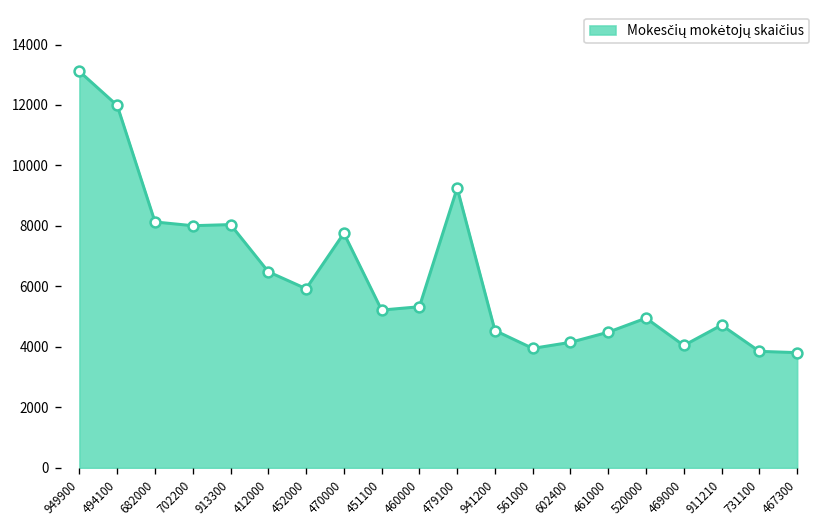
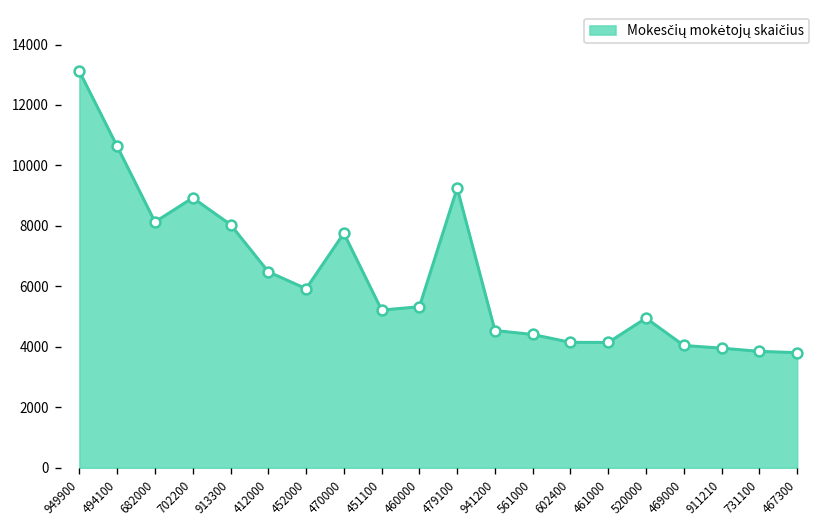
494100: 12000 -> 10600
702200: 8000 -> 8900
561000: 4000 -> 4400
461000: 4500 -> 4100
911210: 4700 -> 4000
